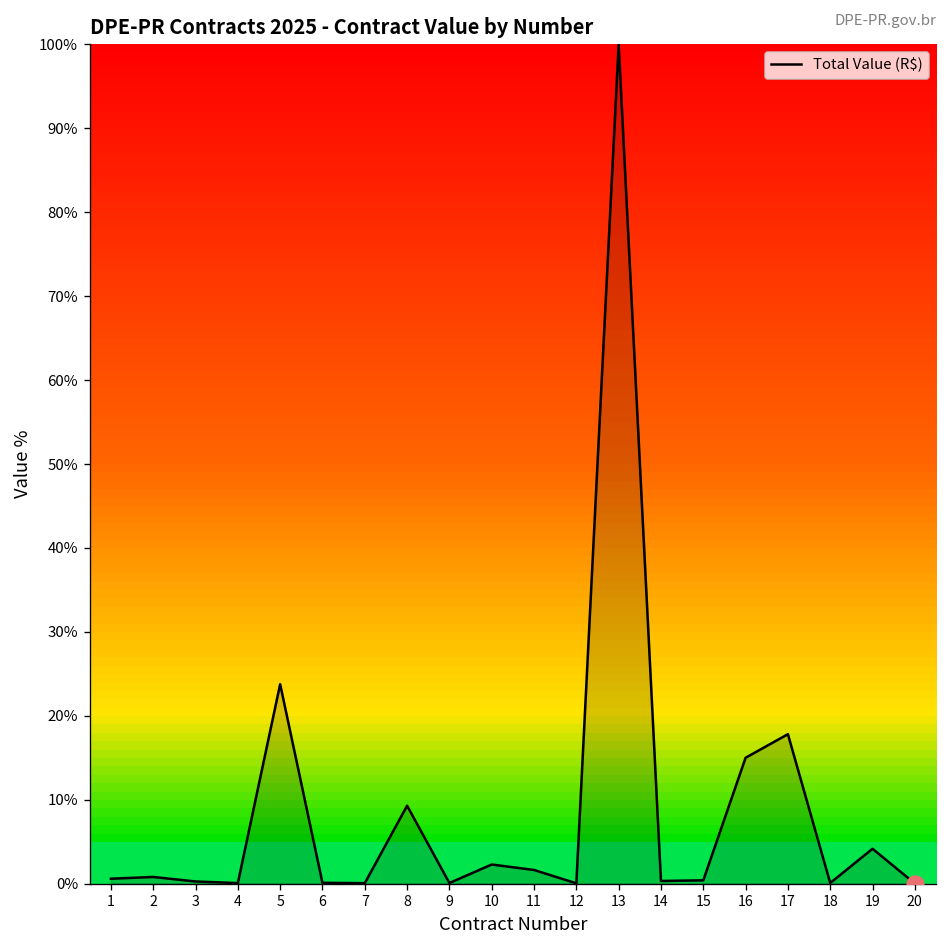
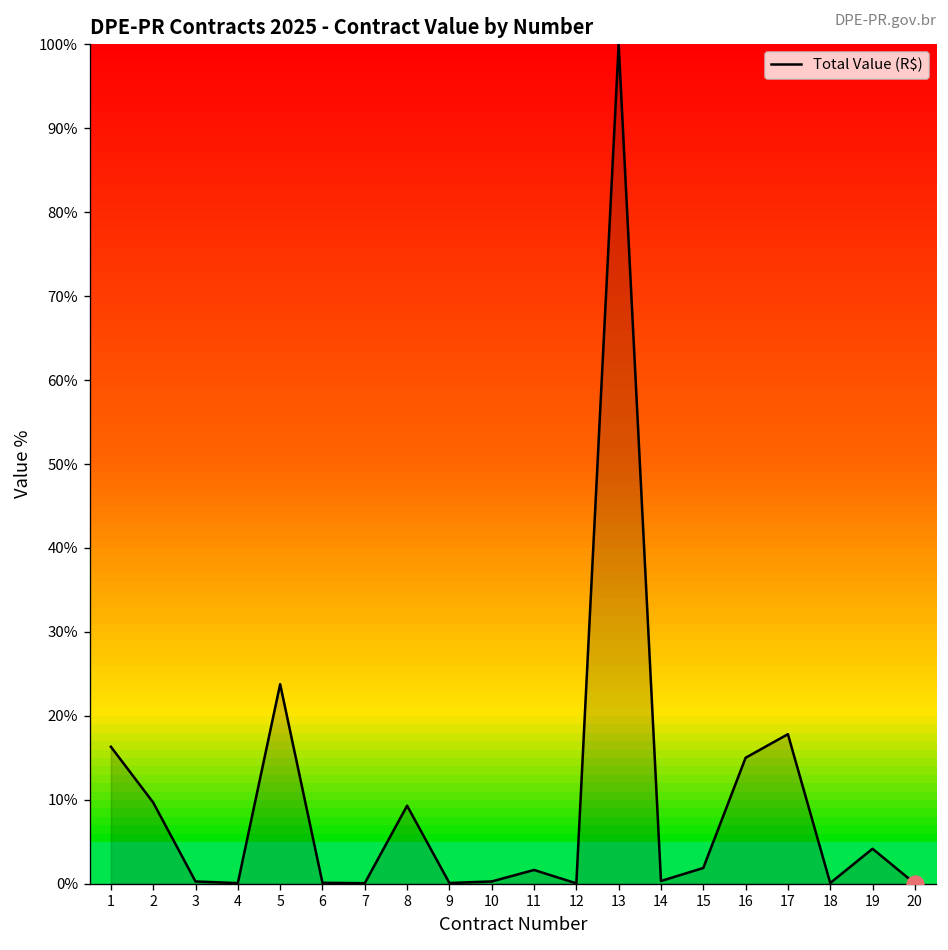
Total Value (R$), 1: 1% -> 16%
Total Value (R$), 2: 1% -> 10%
Total Value (R$), 10: 2% -> 0%
Total Value (R$), 15: 0% -> 2%
